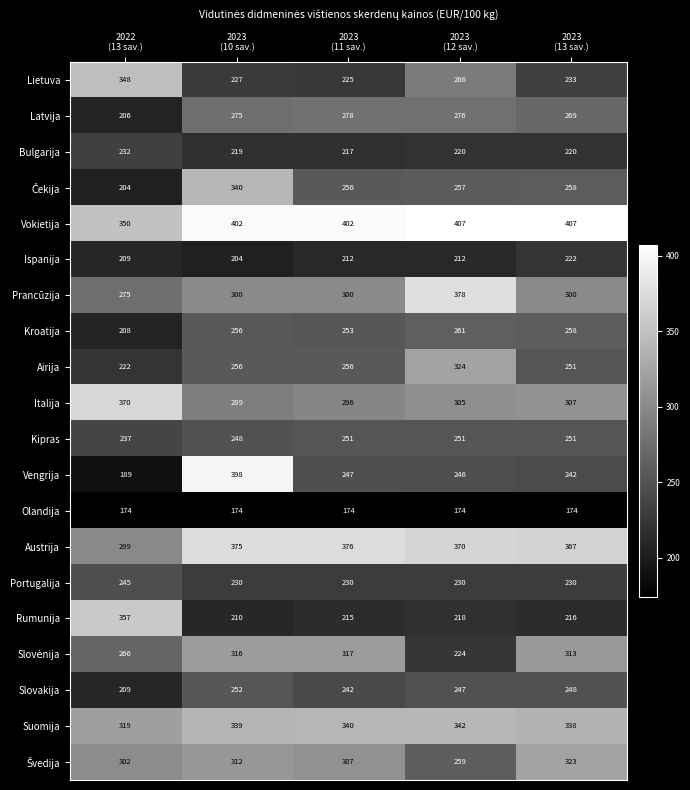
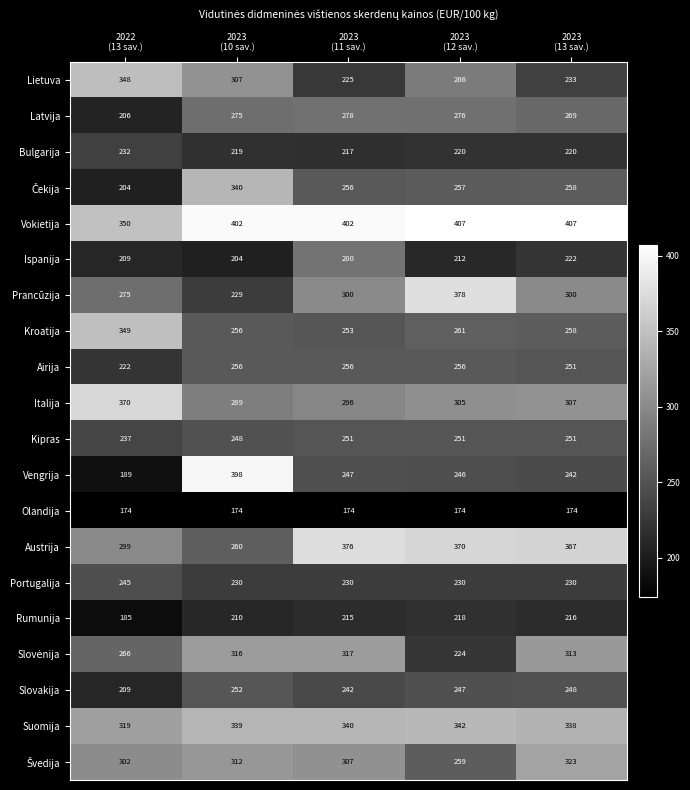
Lietuva, 2023 (10 sav.): 227 -> 307
Ispanija, 2023 (11 sav.): 212 -> 280
Prancūzija, 2023 (10 sav.): 300 -> 229
Kroatija, 2022 (13 sav.): 208 -> 349
Airija, 2023 (12 sav.): 324 -> 256
Austrija, 2023 (10 sav.): 375 -> 260
Rumunija, 2022 (13 sav.): 357 -> 185
